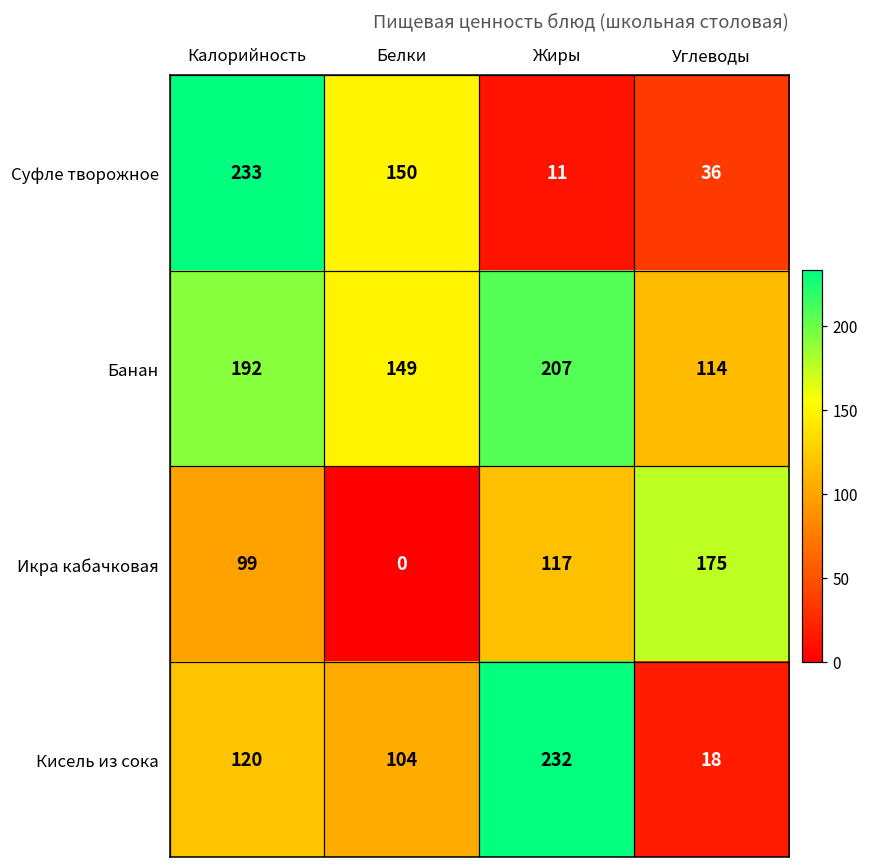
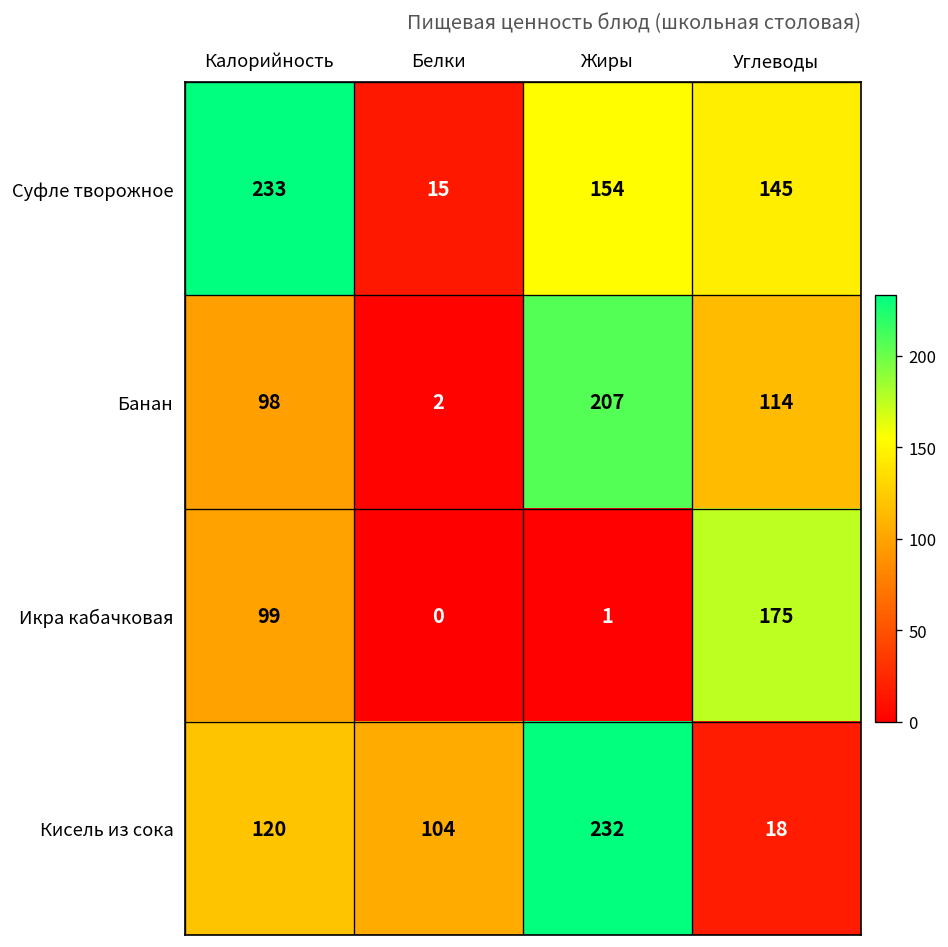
Суфле творожное, Белки: 150 -> 15
Суфле творожное, Жиры: 11 -> 154
Суфле творожное, Углеводы: 36 -> 145
Банан, Калорийность: 192 -> 98
Банан, Белки: 149 -> 2
Икра кабачковая, Жиры: 117 -> 1
